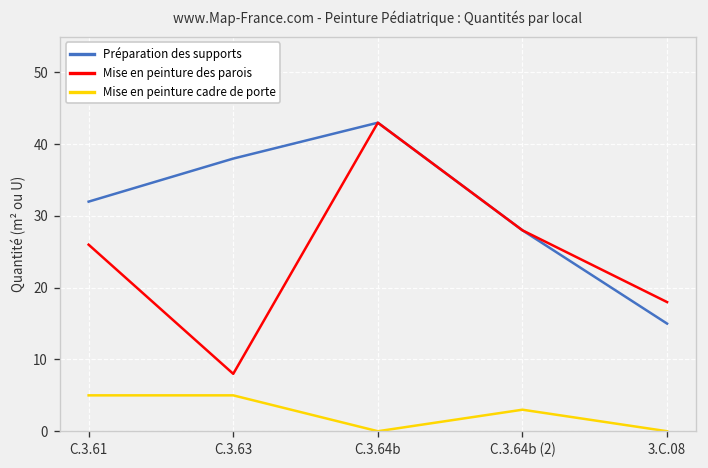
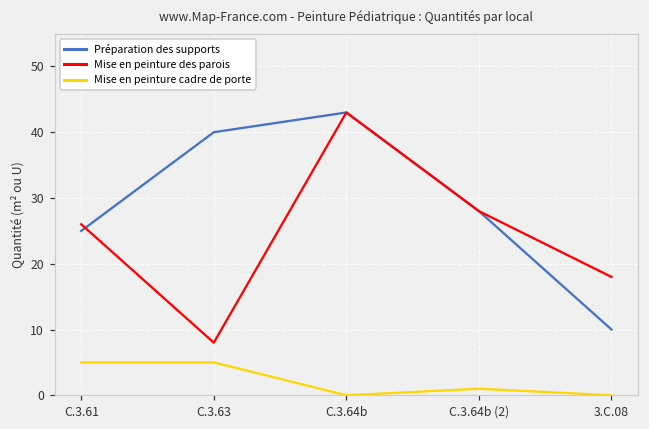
Préparation des supports, C.3.61: 32 -> 25
Préparation des supports, C.3.63: 38 -> 40
Mise en peinture cadre de porte, C.3.64b (2): 3 -> 1
Préparation des supports, 3.C.08: 15 -> 10
